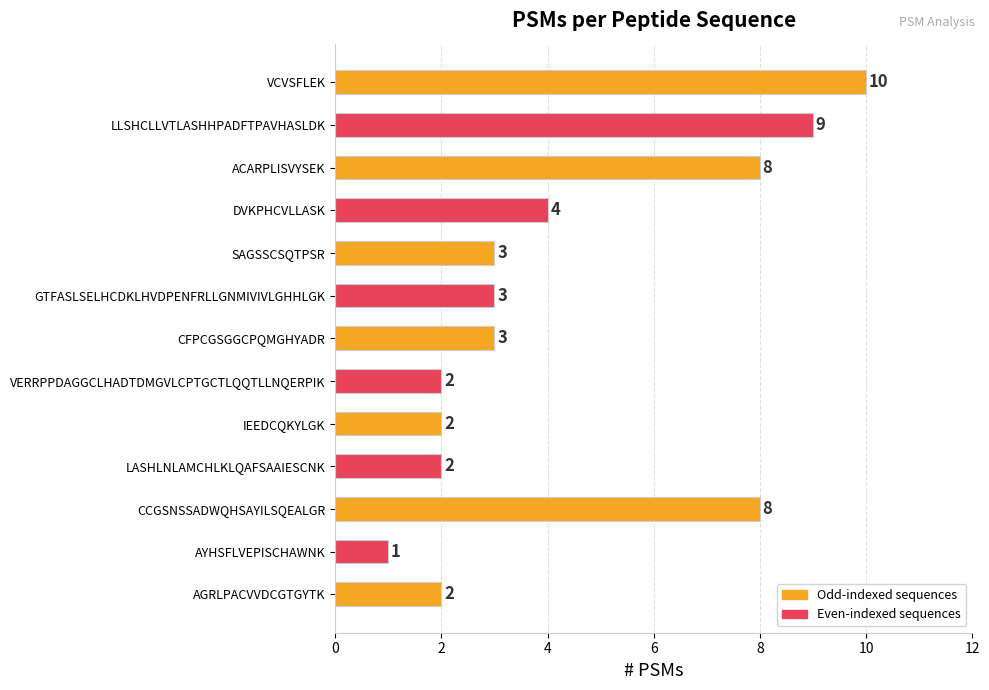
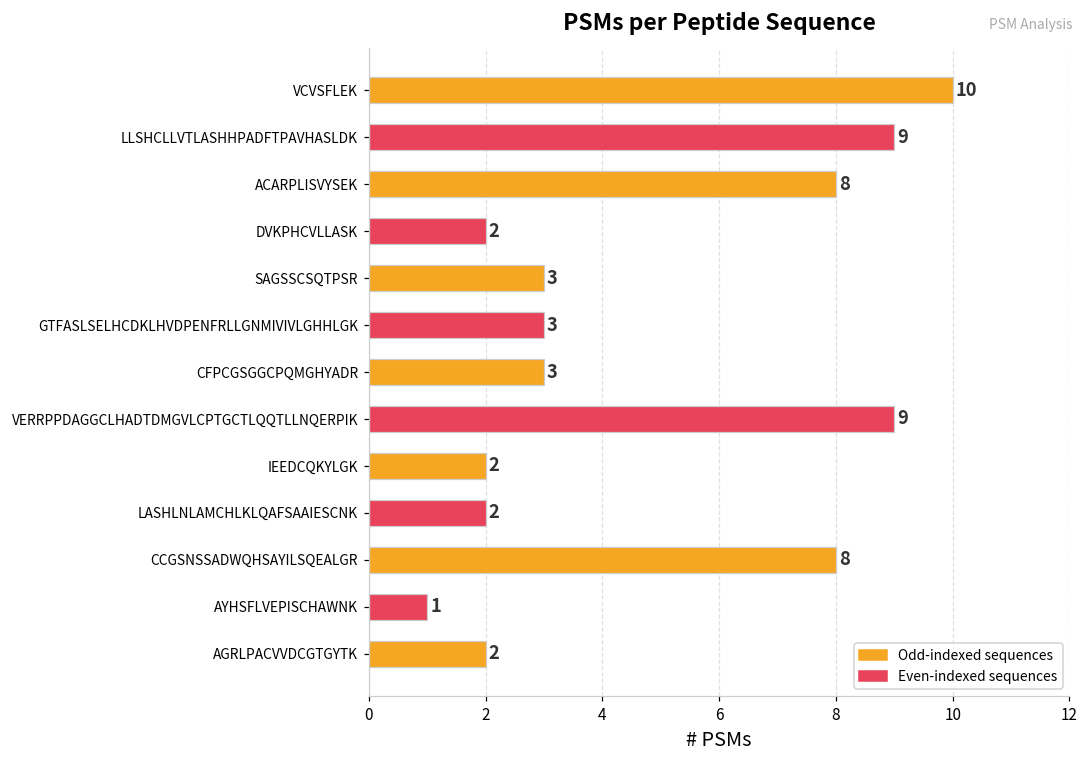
DVKPHCVLLASK: 4 -> 2
VERRPPDAGGCLHADTDMGVLCPTGCTLQQTLLNQERPIK: 2 -> 9
